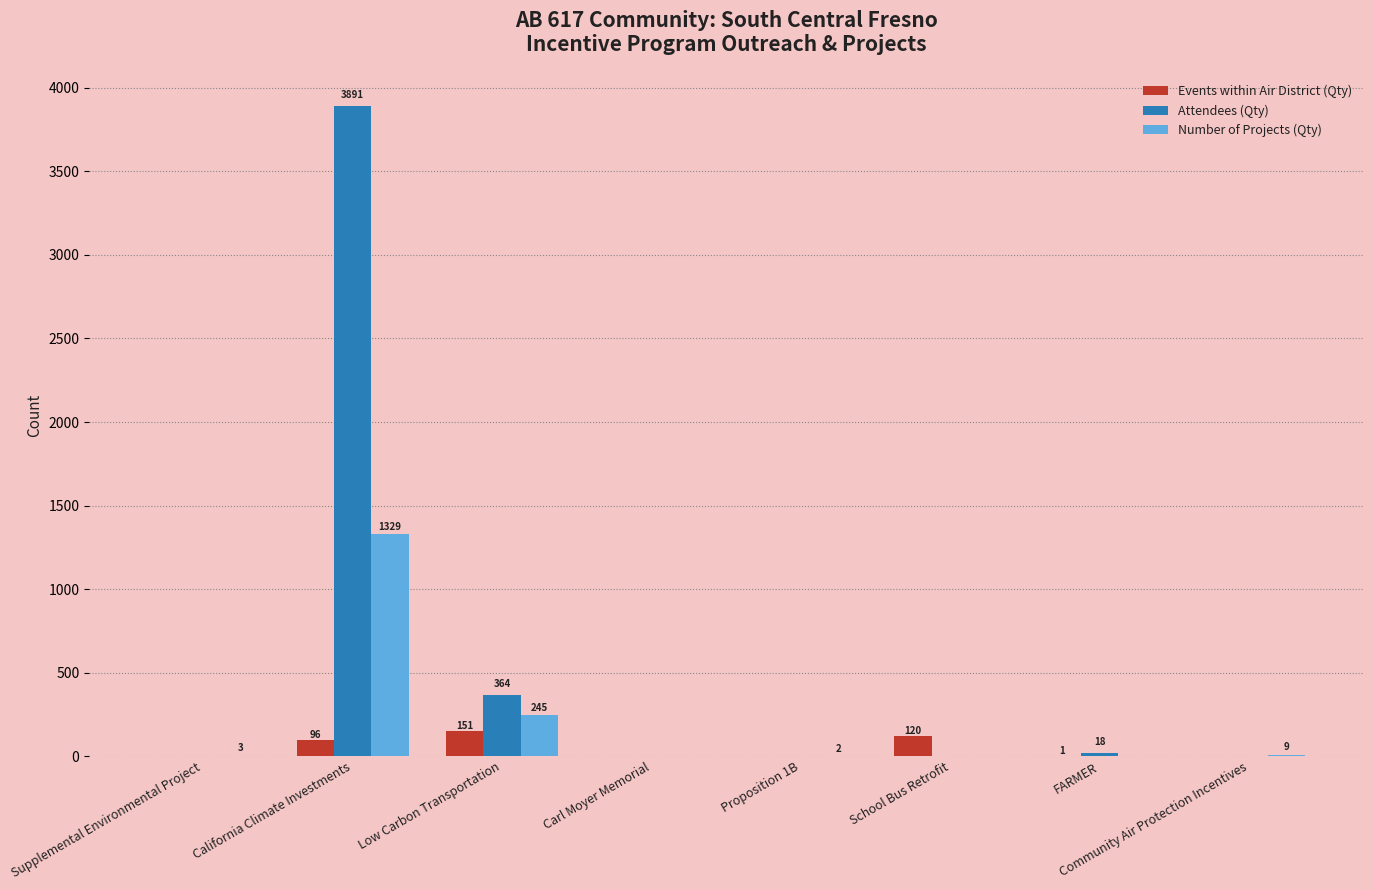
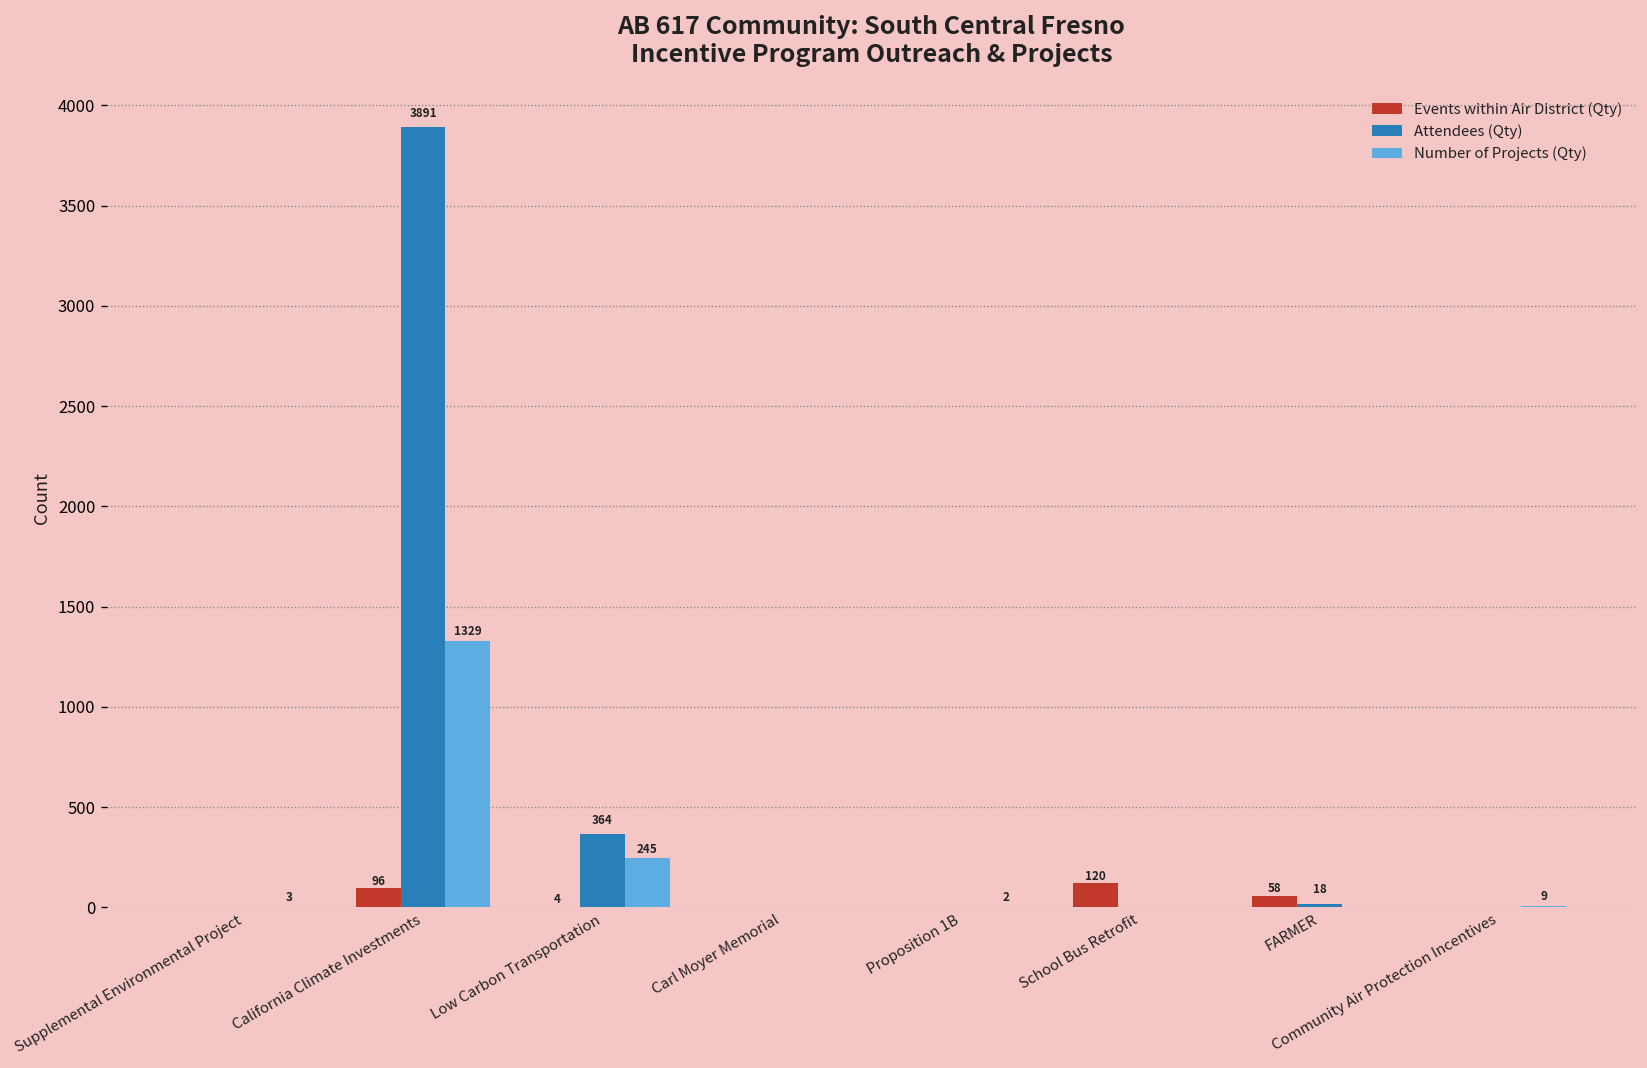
Events within Air District (Qty), Low Carbon Transportation: 151 -> 4
Events within Air District (Qty), FARMER: 1 -> 58
